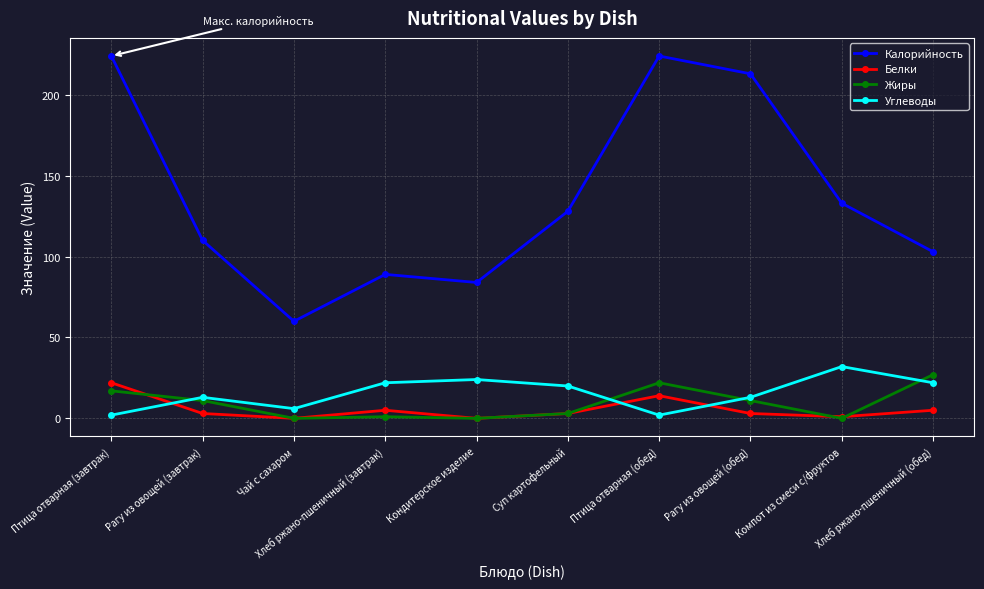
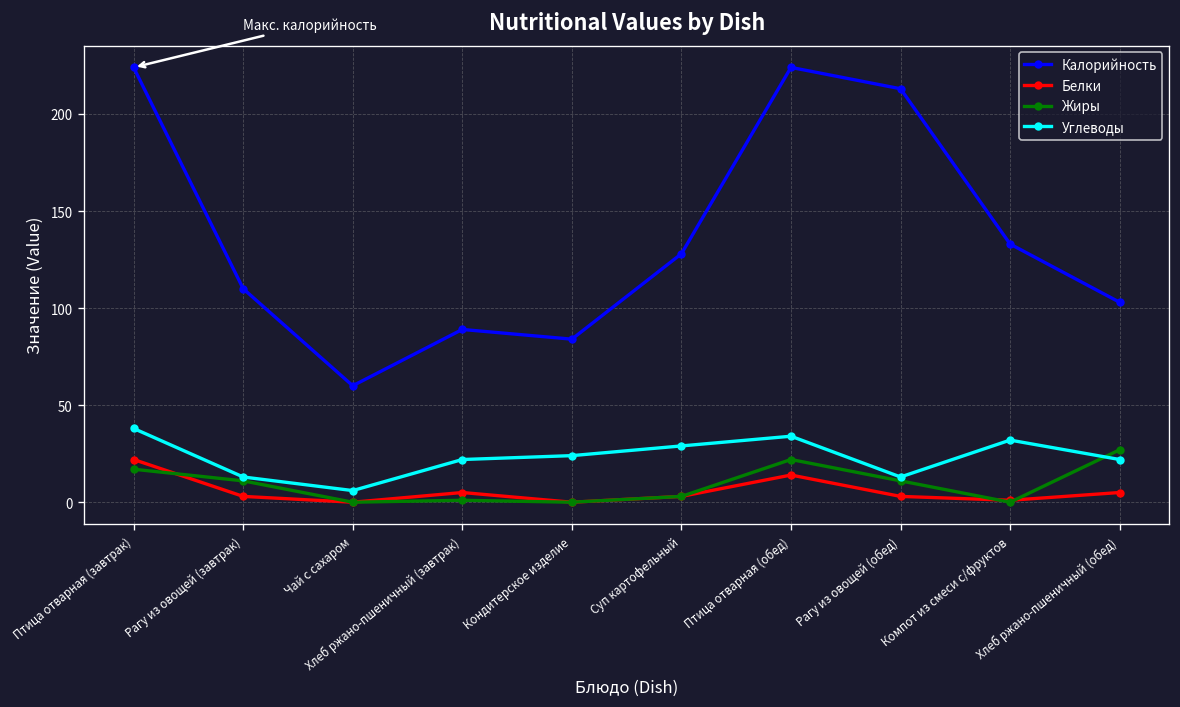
Углеводы, Птица отварная (завтрак): 2 -> 38
Углеводы, Суп картофельный: 20 -> 29
Углеводы, Птица отварная (обед): 2 -> 34
